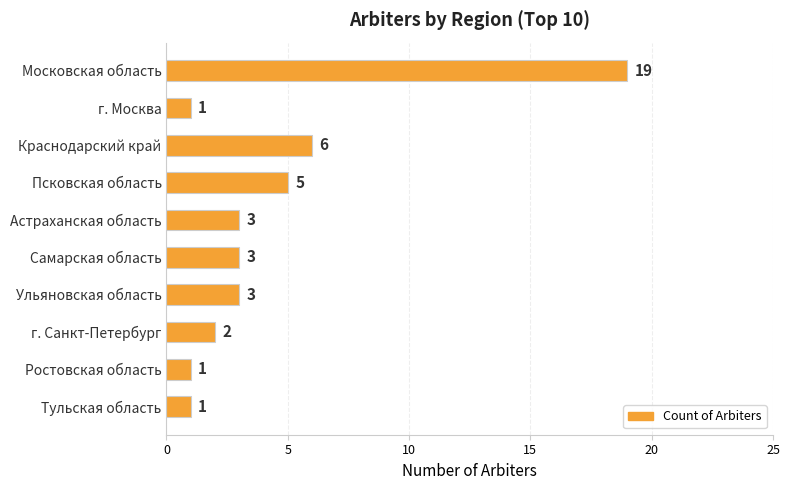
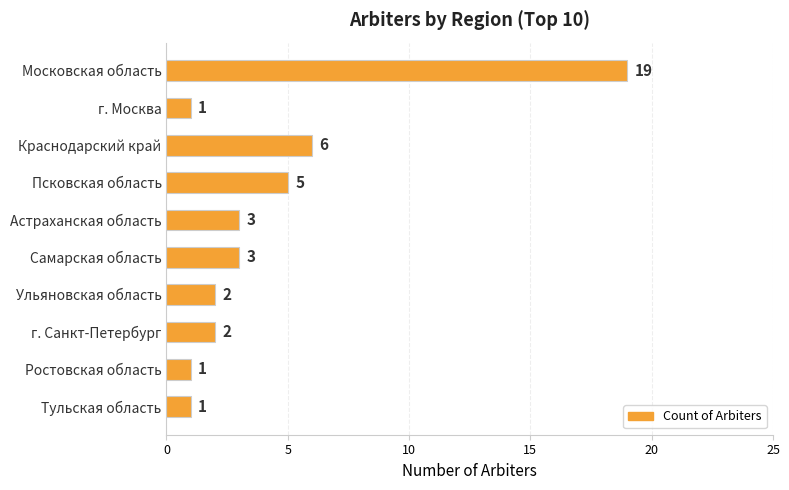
Ульяновская область: 3 -> 2
